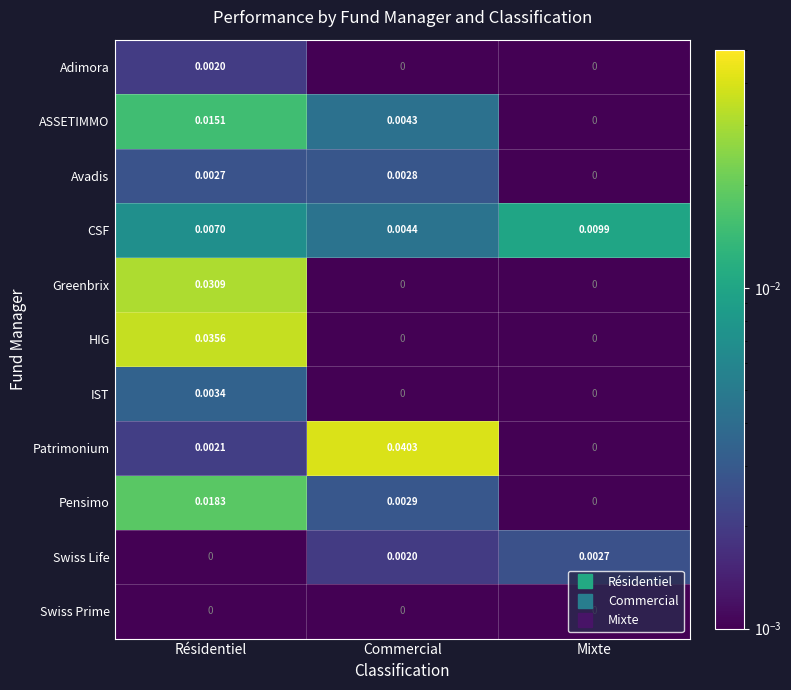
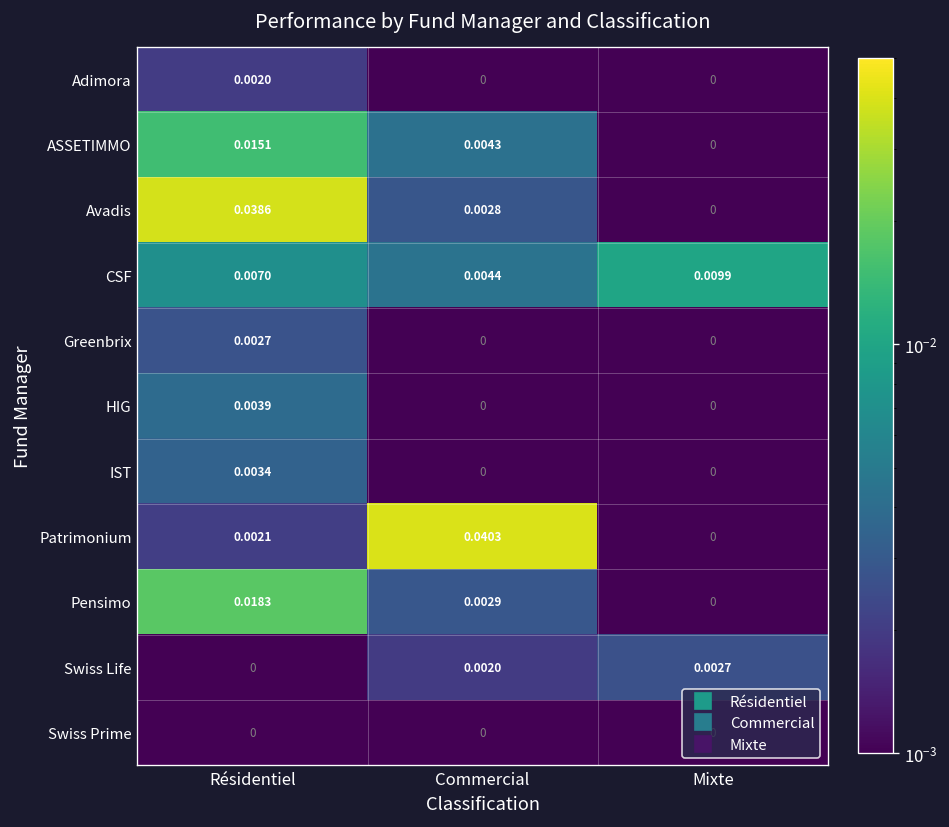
Avadis, Résidentiel: 0.0027 -> 0.0386
Greenbrix, Résidentiel: 0.0309 -> 0.0027
HIG, Résidentiel: 0.0356 -> 0.0039
